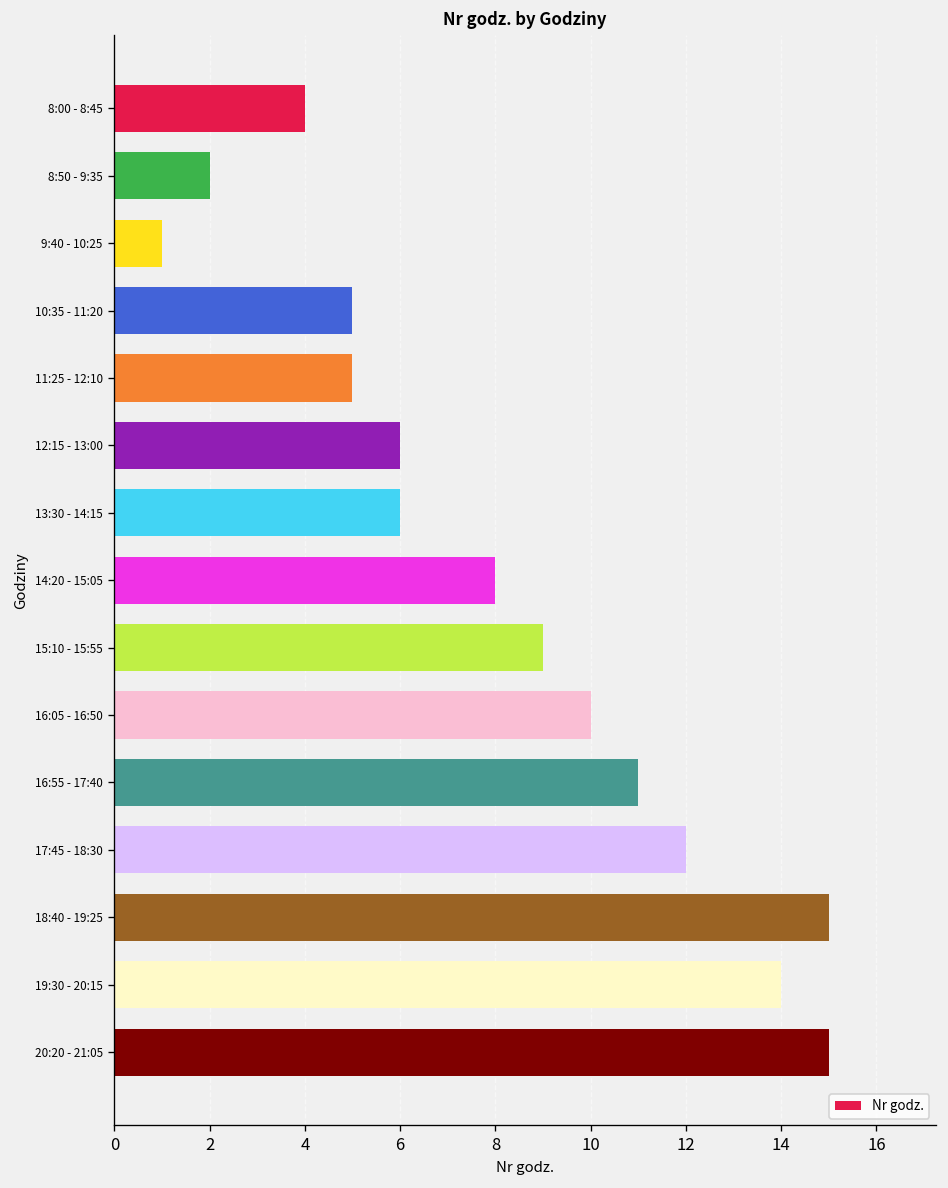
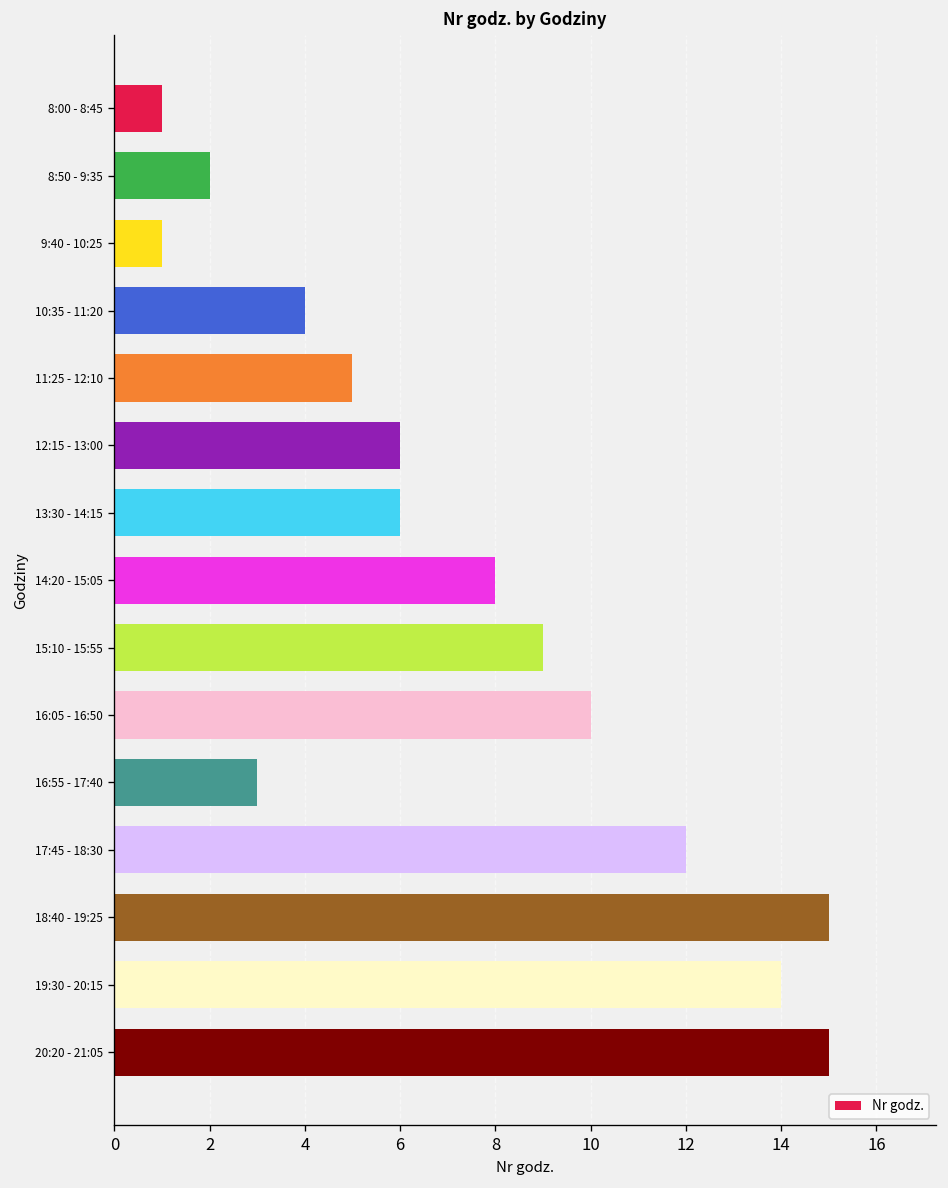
8:00 - 8:45: 4 -> 1
10:35 - 11:20: 5 -> 4
16:55 - 17:40: 11 -> 3
